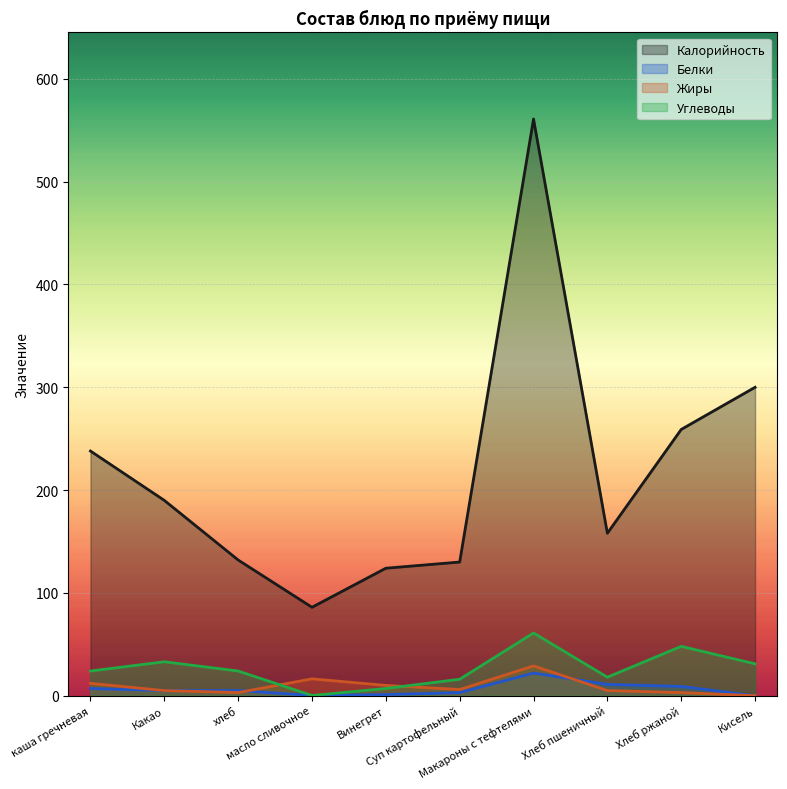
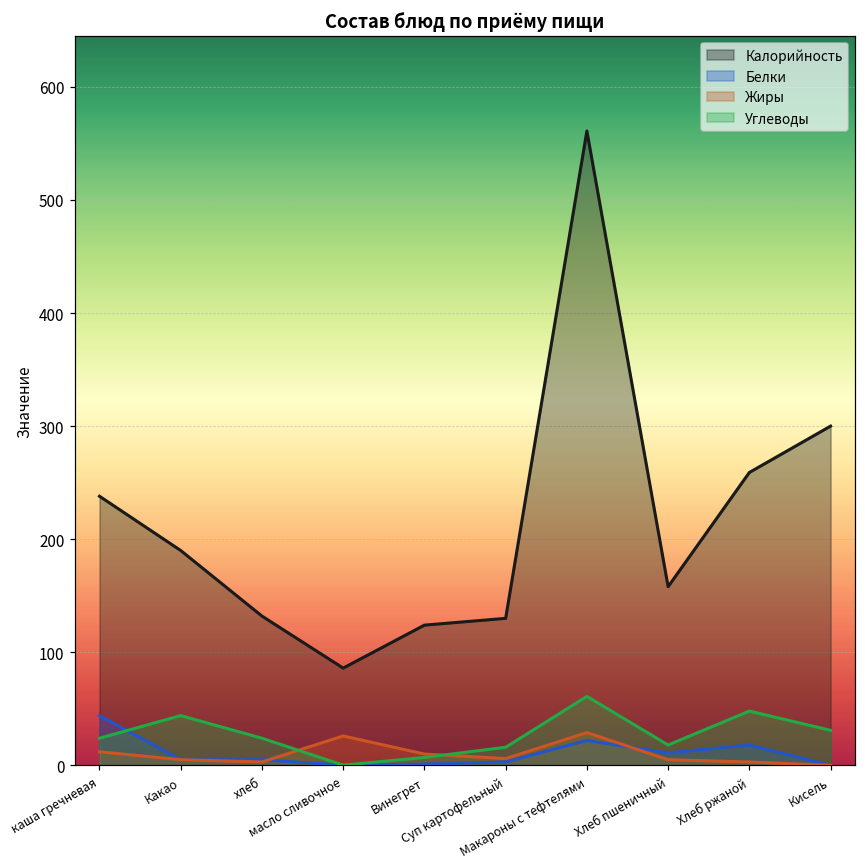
Белки, каша гречневая: 7 -> 44
Углеводы, Какао: 33 -> 44
Жиры, масло сливочное: 16 -> 26
Белки, Хлеб ржаной: 9 -> 18
